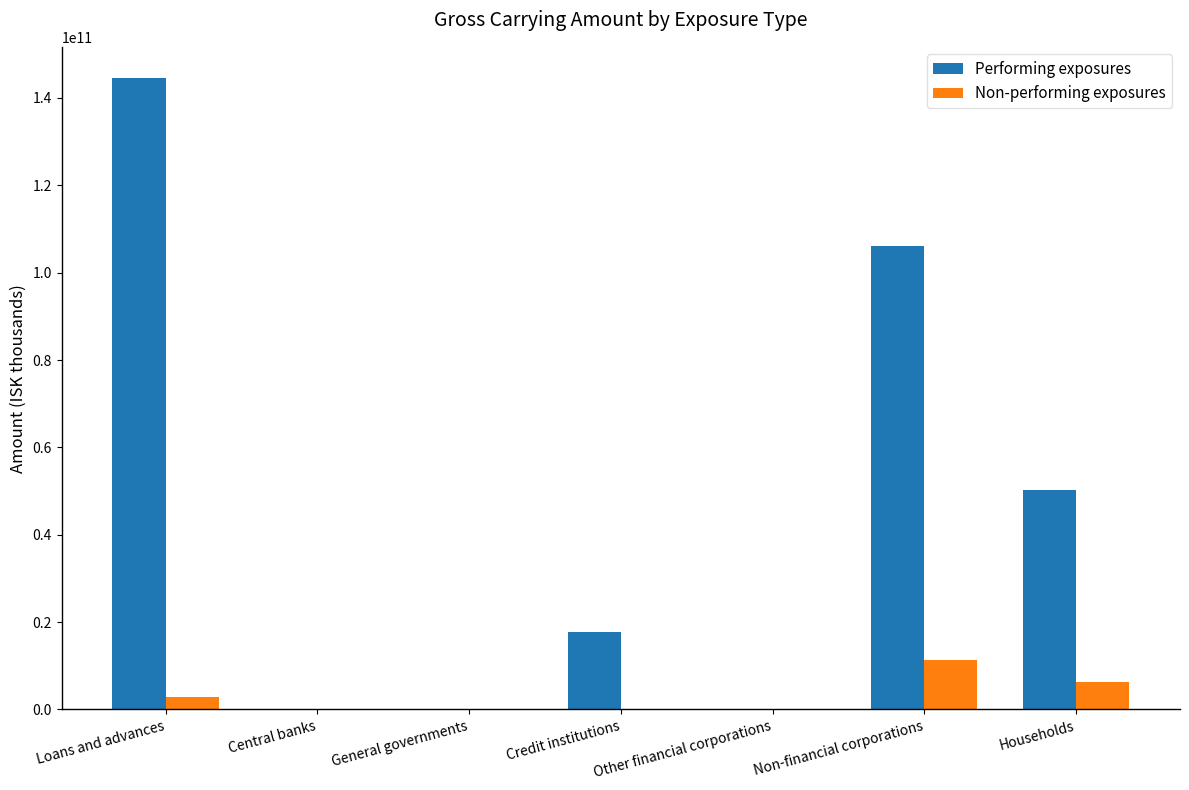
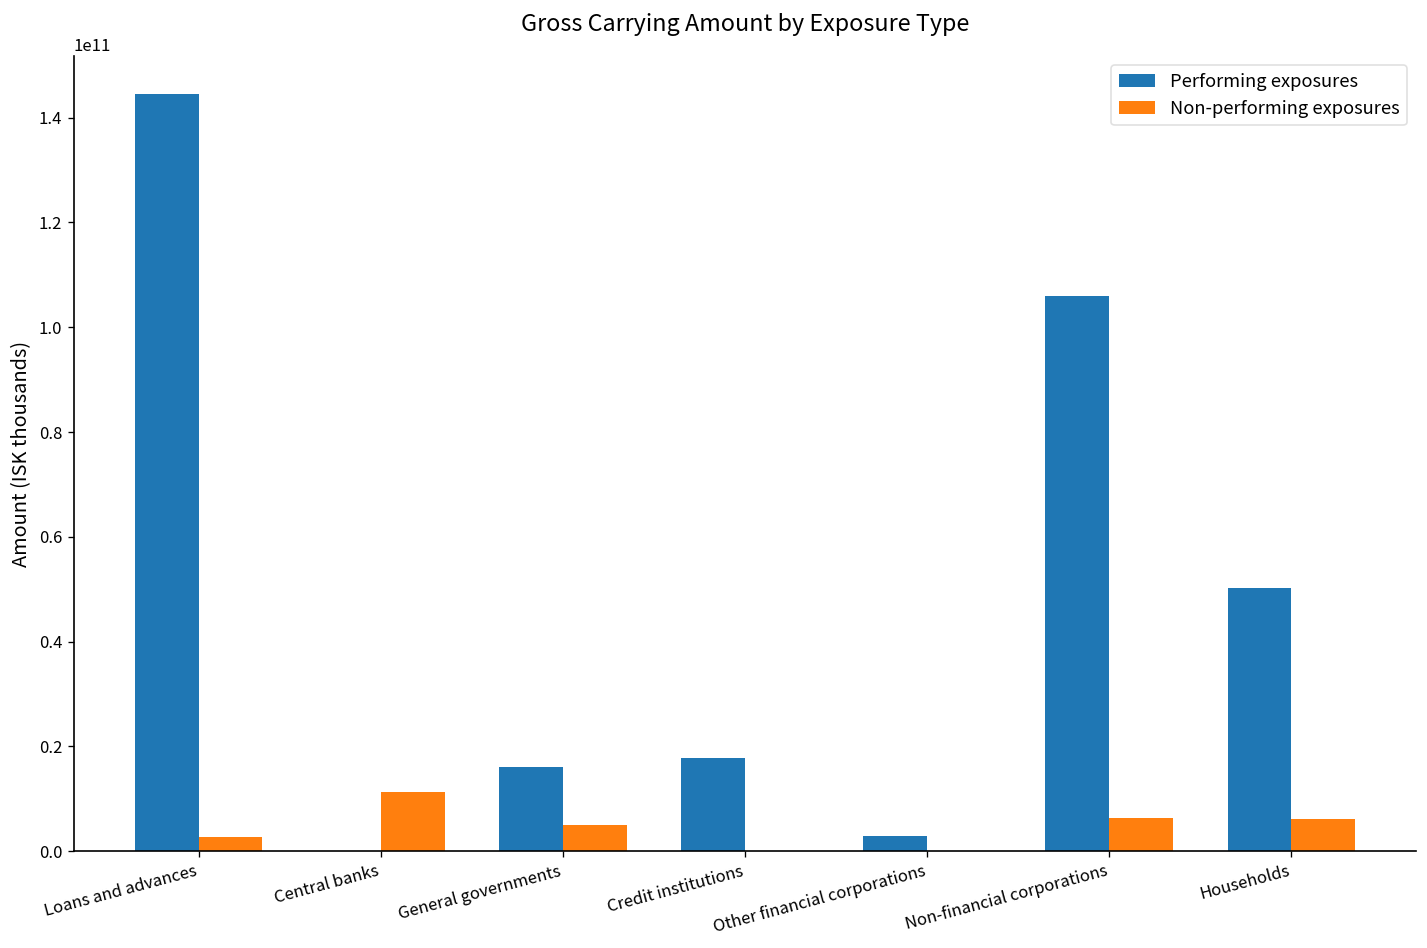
Non-performing exposures, Central banks: 0 -> 11000000000
Performing exposures, General governments: 0 -> 16000000000
Non-performing exposures, General governments: 0 -> 5000000000
Performing exposures, Other financial corporations: 0 -> 3000000000
Non-performing exposures, Non-financial corporations: 11000000000 -> 6000000000
